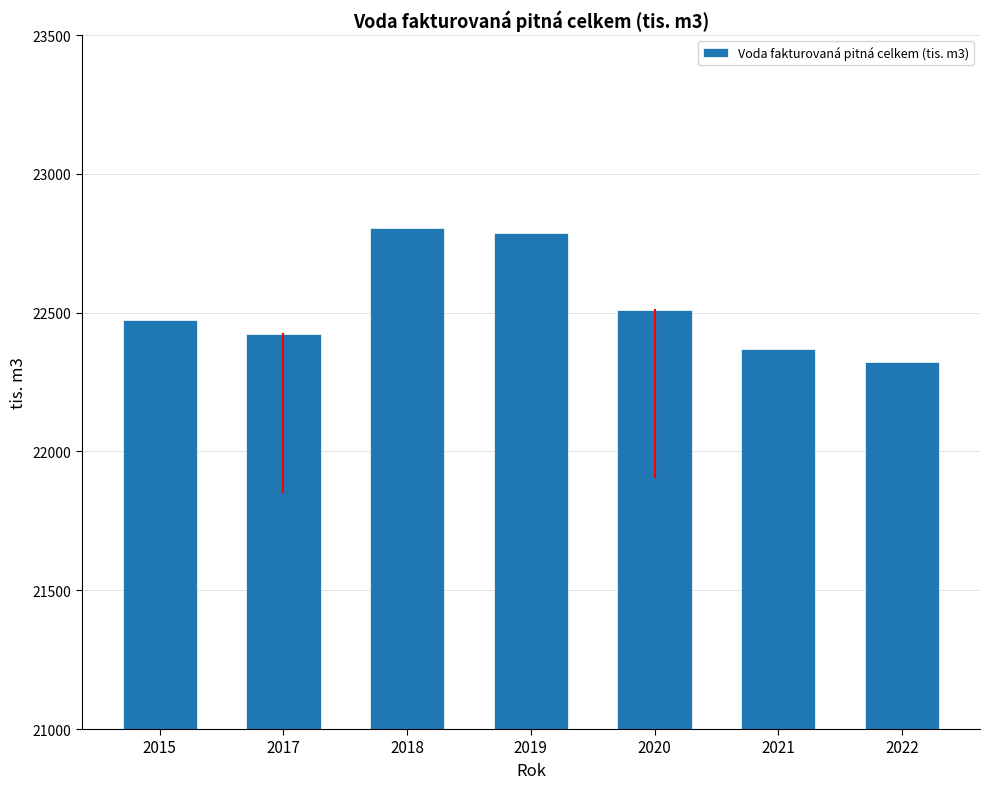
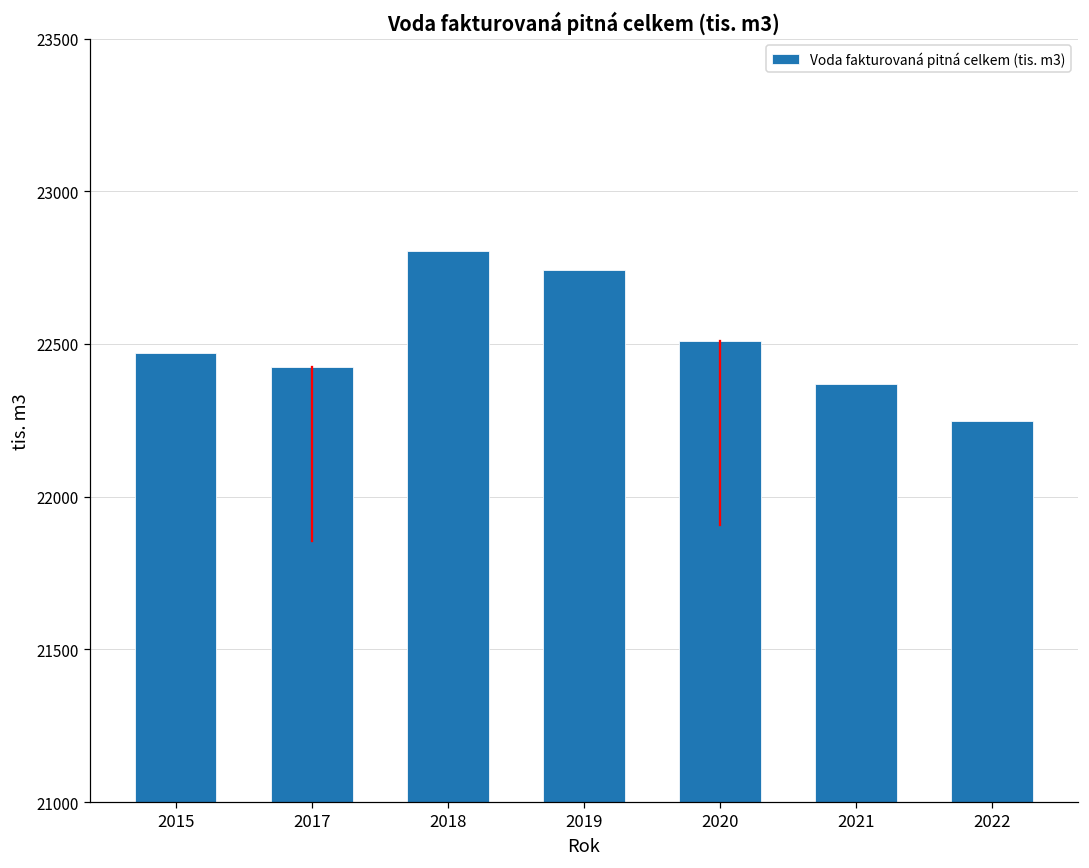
Voda fakturovaná pitná celkem (tis. m3), 2019: 22790 -> 22740
Voda fakturovaná pitná celkem (tis. m3), 2022: 22320 -> 22250
